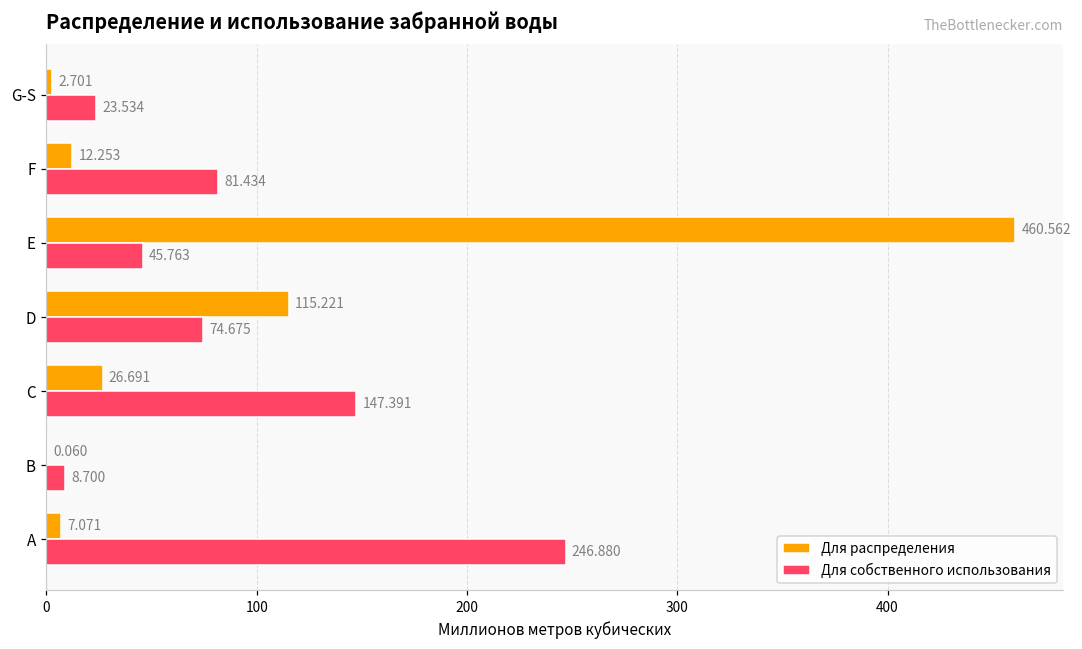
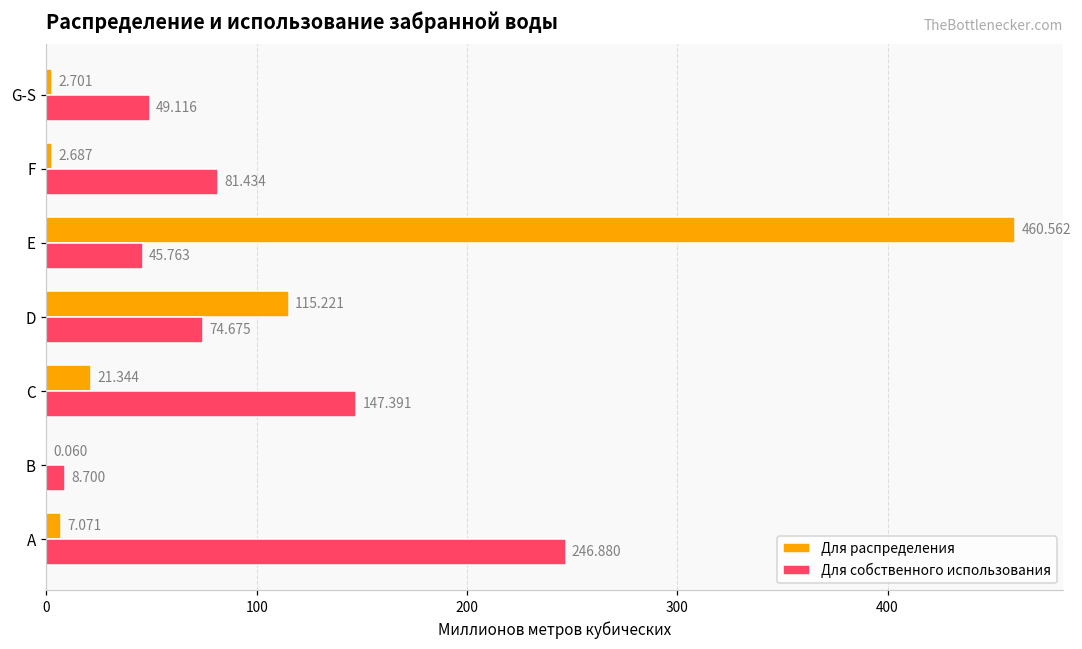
Для собственного использования, G-S: 23.534 -> 49.116
Для распределения, F: 12.253 -> 2.687
Для распределения, С: 26.691 -> 21.344
